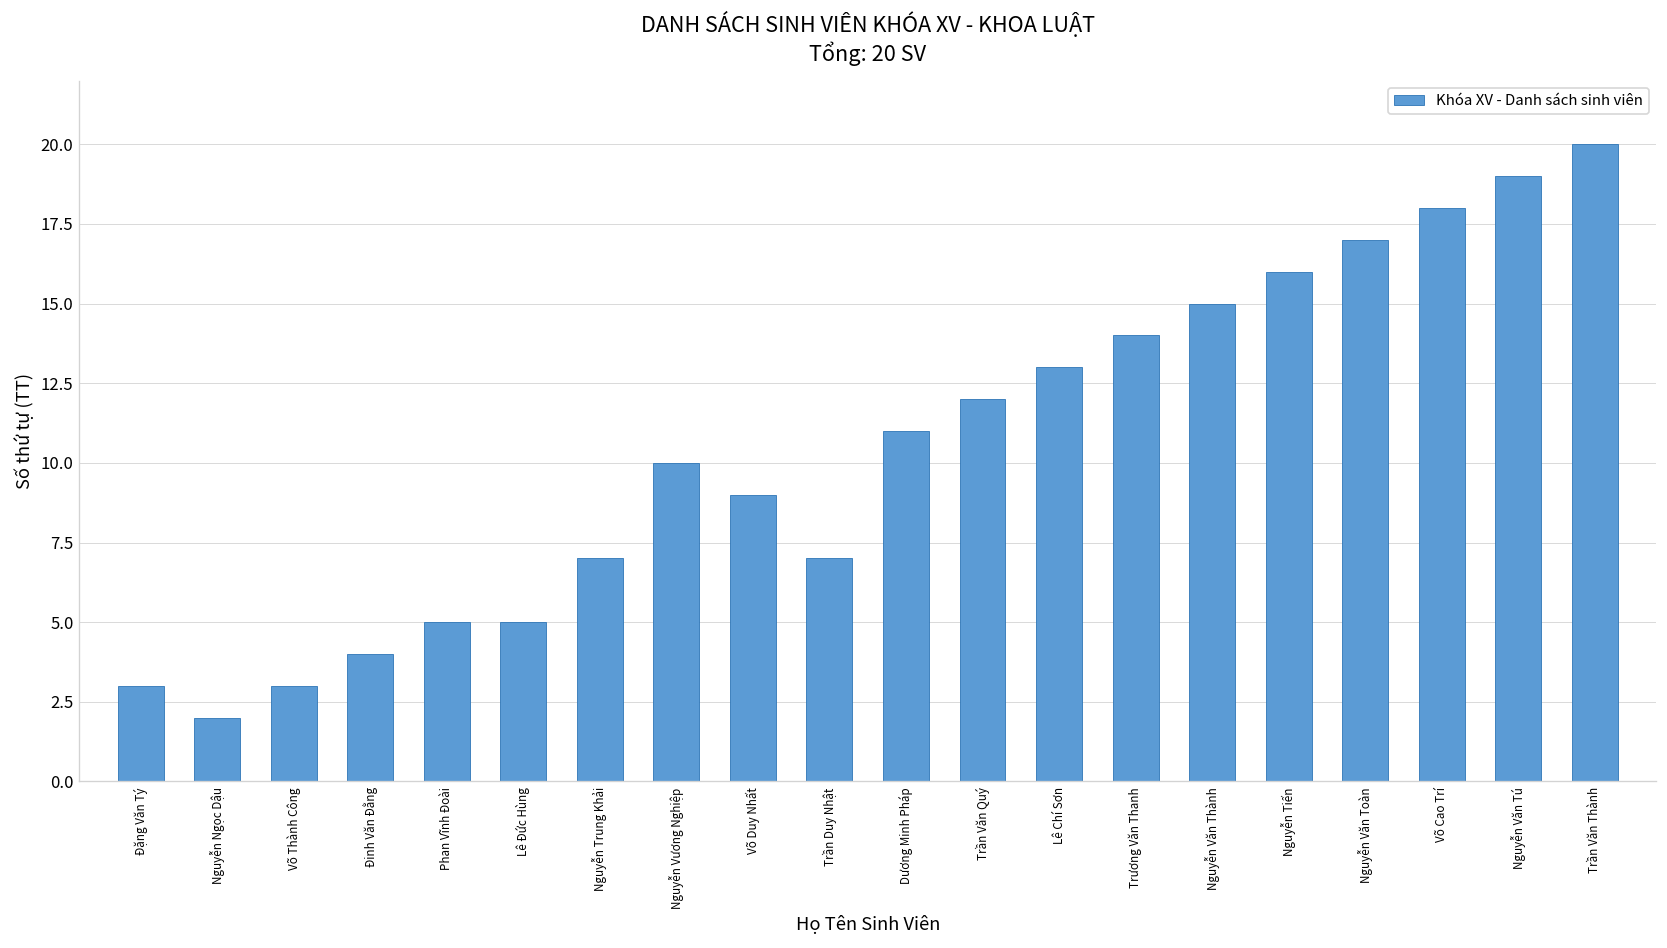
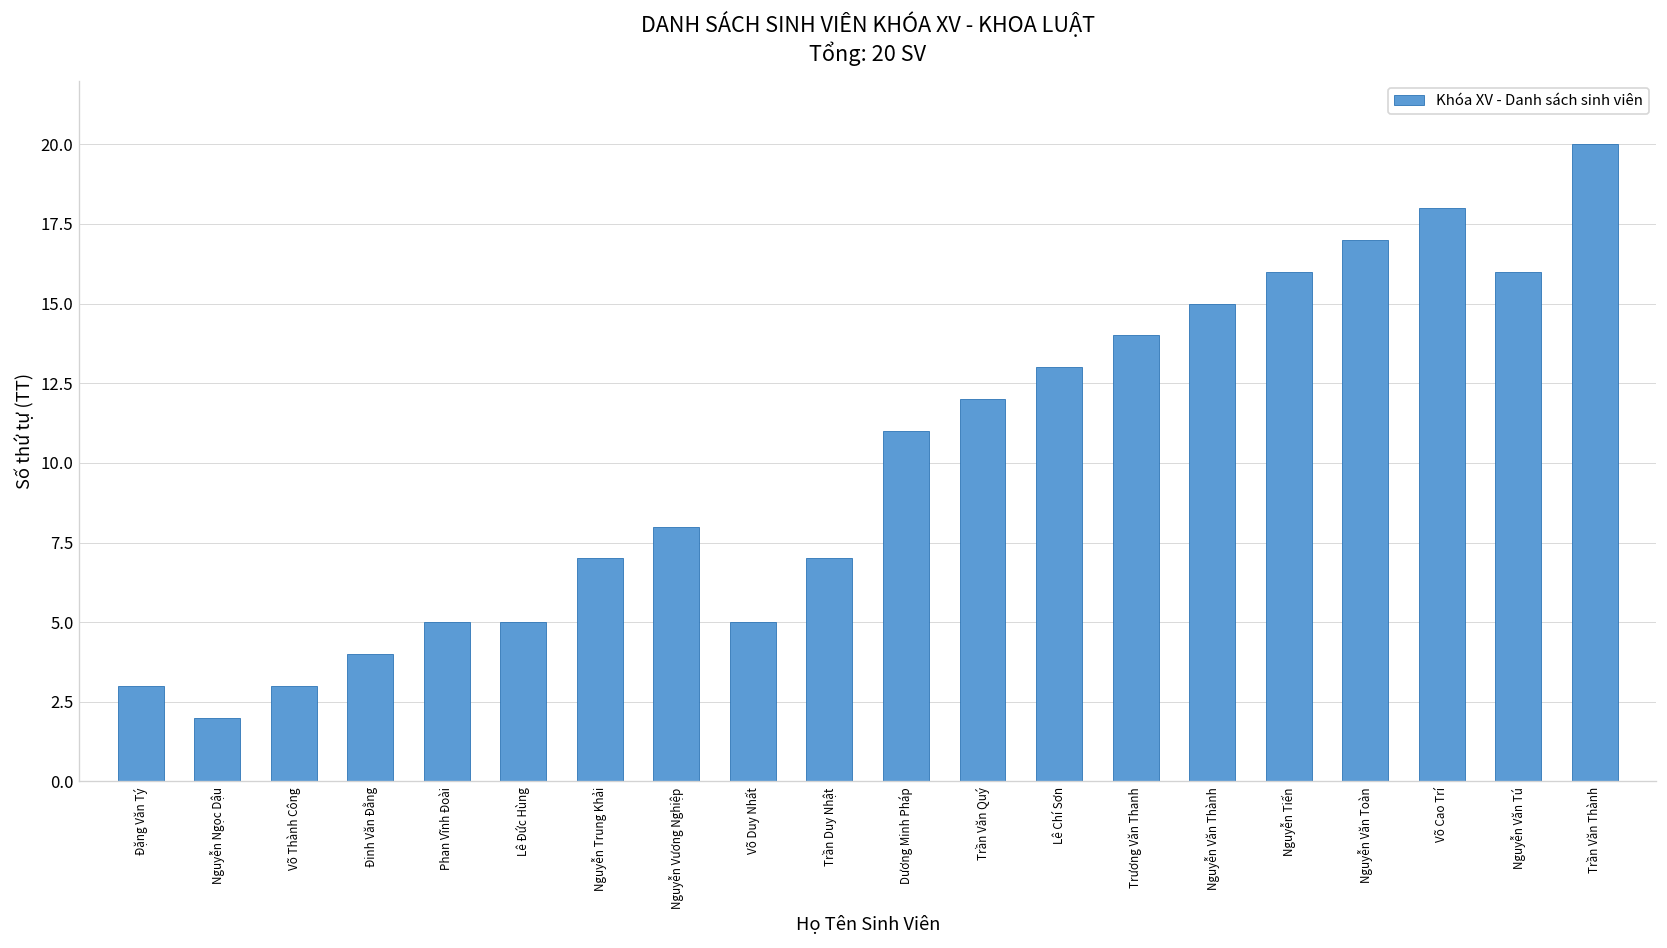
Nguyễn Vương Nghiệp: 10 -> 8
Võ Duy Nhất: 9 -> 5
Nguyễn Văn Tú: 19 -> 16
